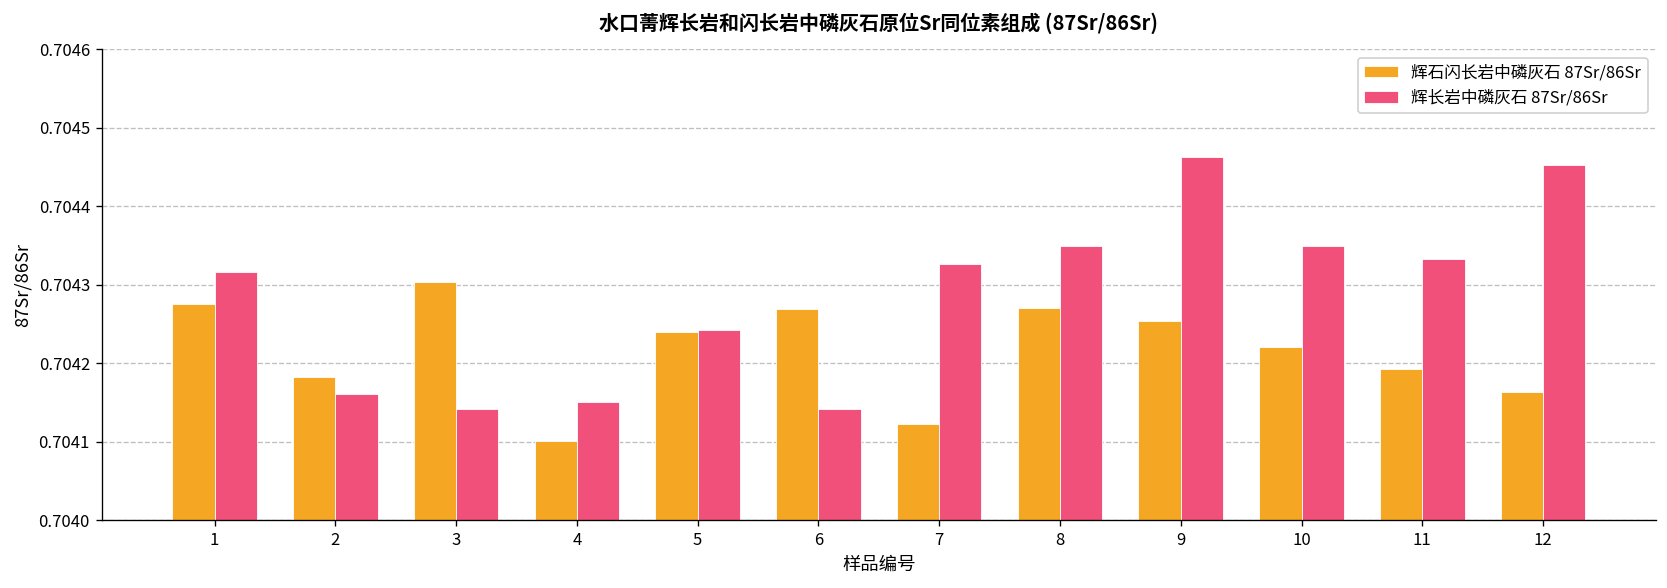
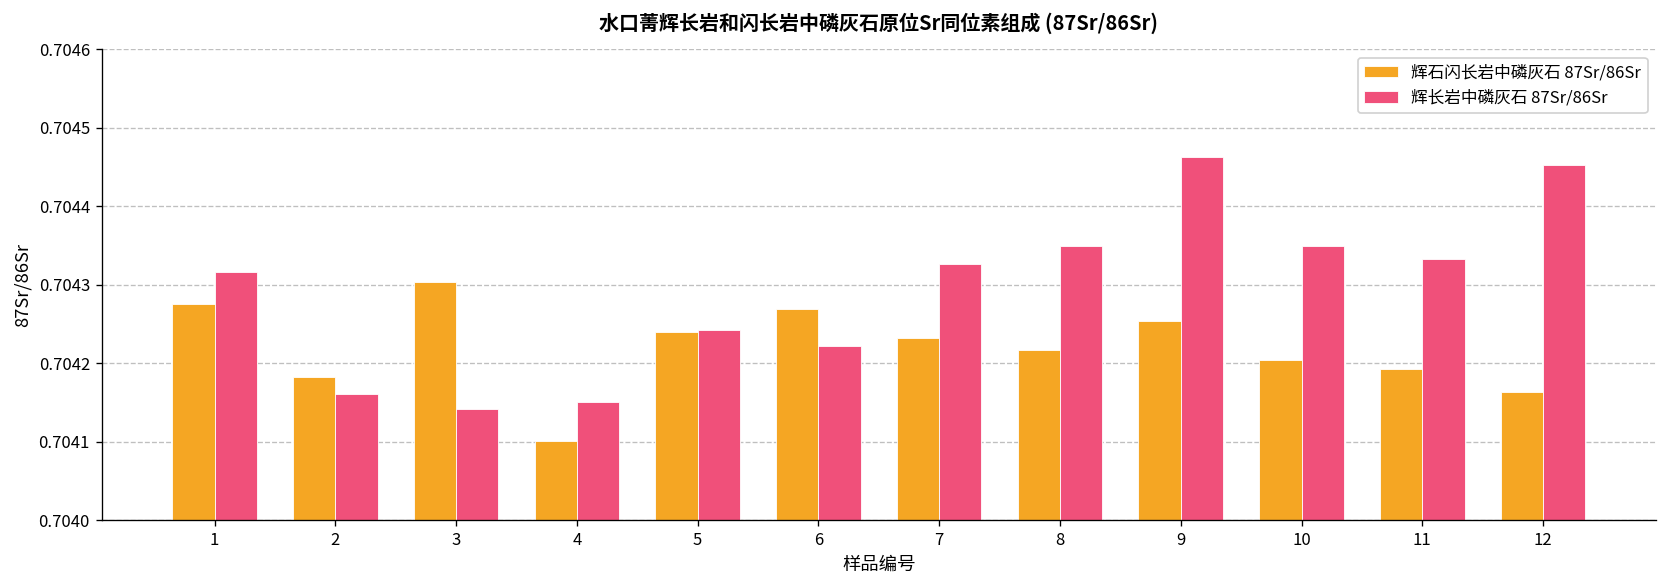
辉长岩中磷灰石 87Sr/86Sr, 6: 0.70414 -> 0.70422
辉石闪长岩中磷灰石 87Sr/86Sr, 7: 0.70412 -> 0.70423
辉石闪长岩中磷灰石 87Sr/86Sr, 8: 0.70427 -> 0.70422
辉石闪长岩中磷灰石 87Sr/86Sr, 10: 0.70422 -> 0.70420
